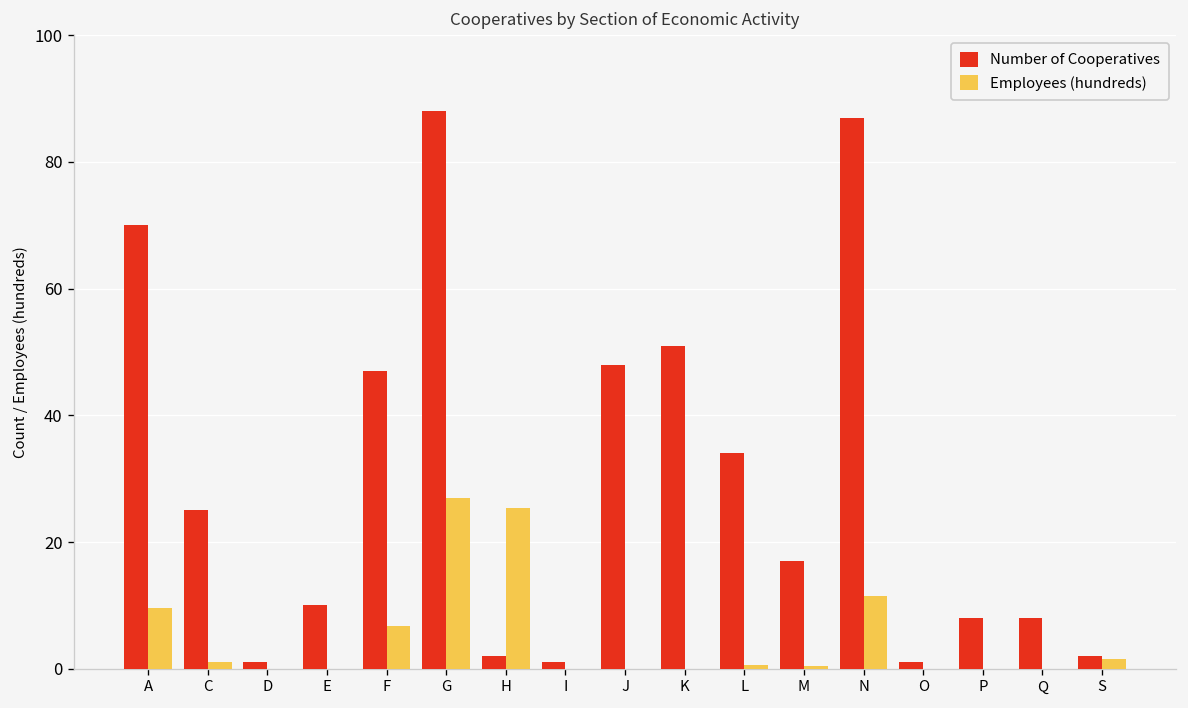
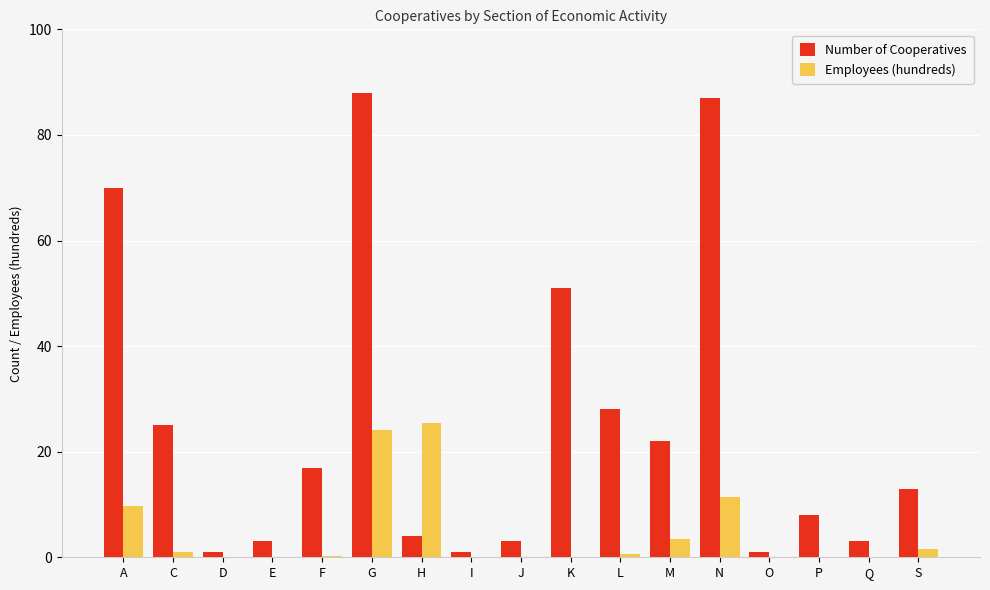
Number of Cooperatives, E: 10 -> 3
Number of Cooperatives, F: 47 -> 17
Employees (hundreds), F: 7 -> 0
Employees (hundreds), G: 27 -> 24
Number of Cooperatives, H: 2 -> 4
Number of Cooperatives, J: 48 -> 3
Number of Cooperatives, L: 34 -> 28
Number of Cooperatives, M: 17 -> 22
Employees (hundreds), M: 0 -> 3
Number of Cooperatives, Q: 8 -> 3
Number of Cooperatives, S: 2 -> 13
